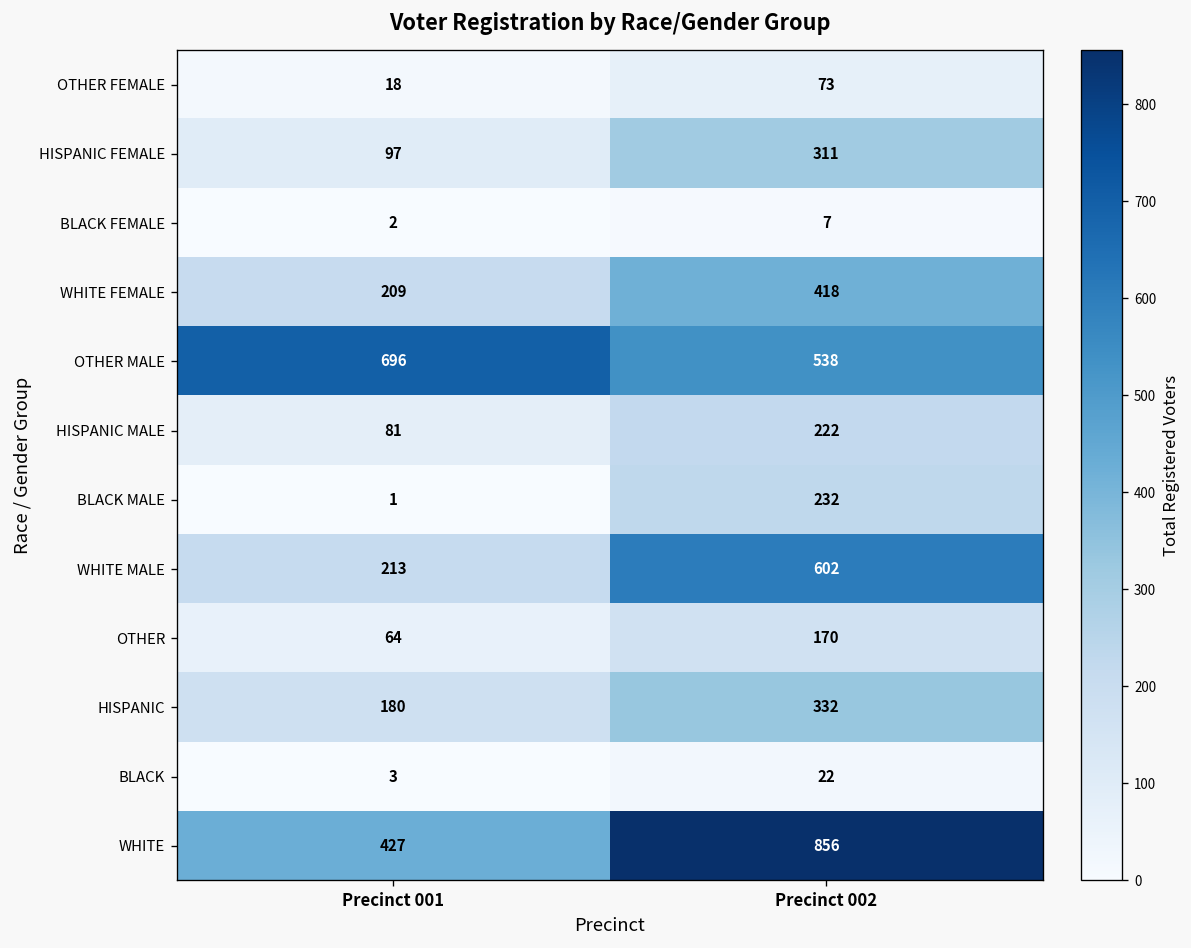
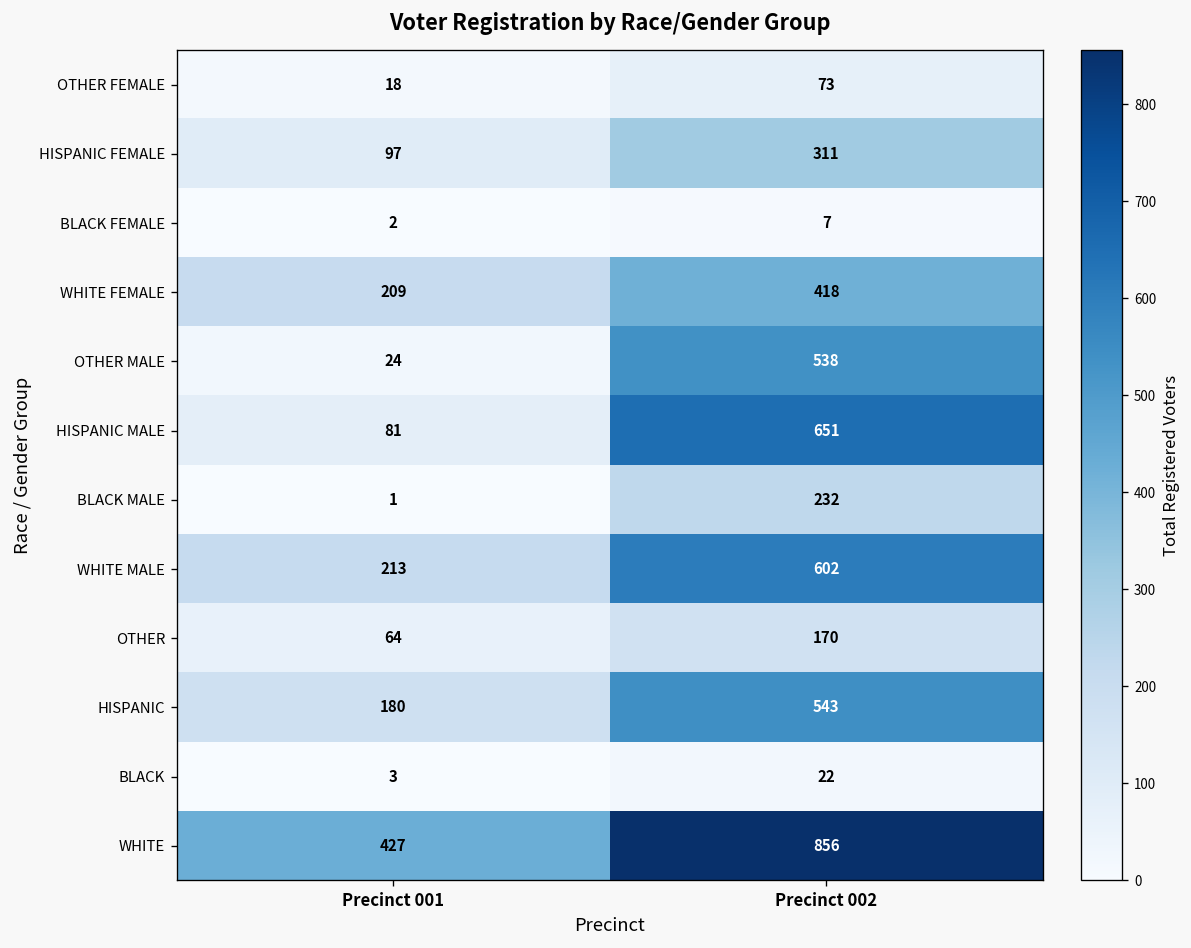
OTHER MALE, Precinct 001: 696 -> 24
HISPANIC MALE, Precinct 002: 222 -> 651
HISPANIC, Precinct 002: 332 -> 543
